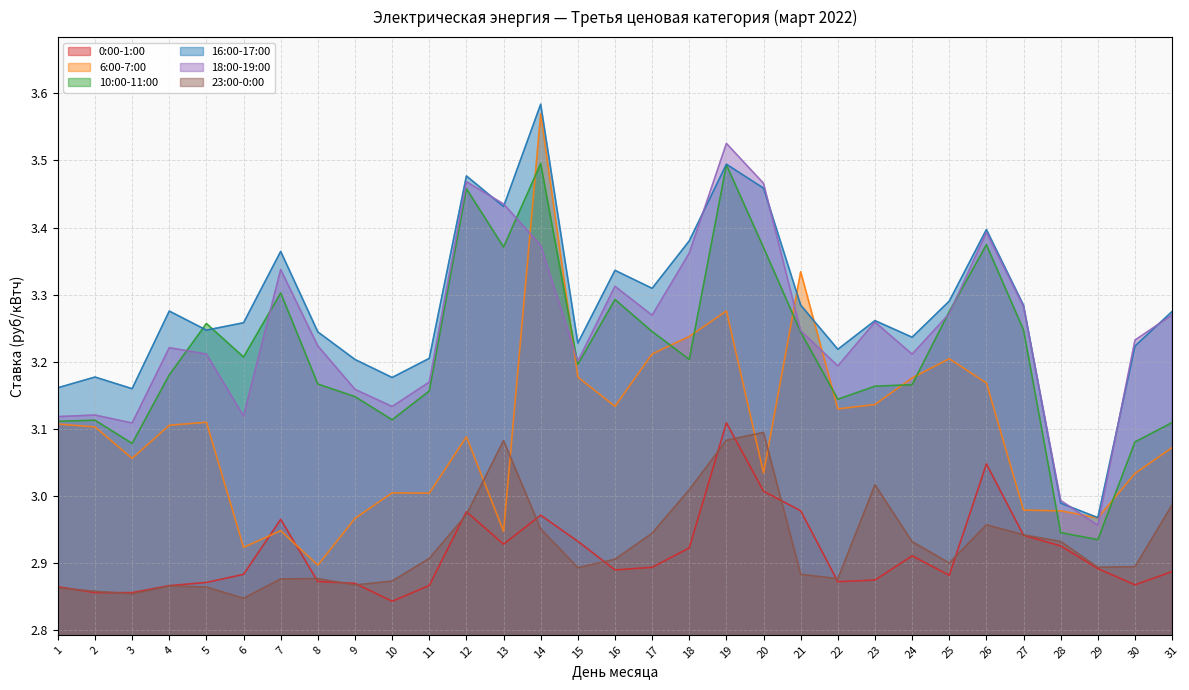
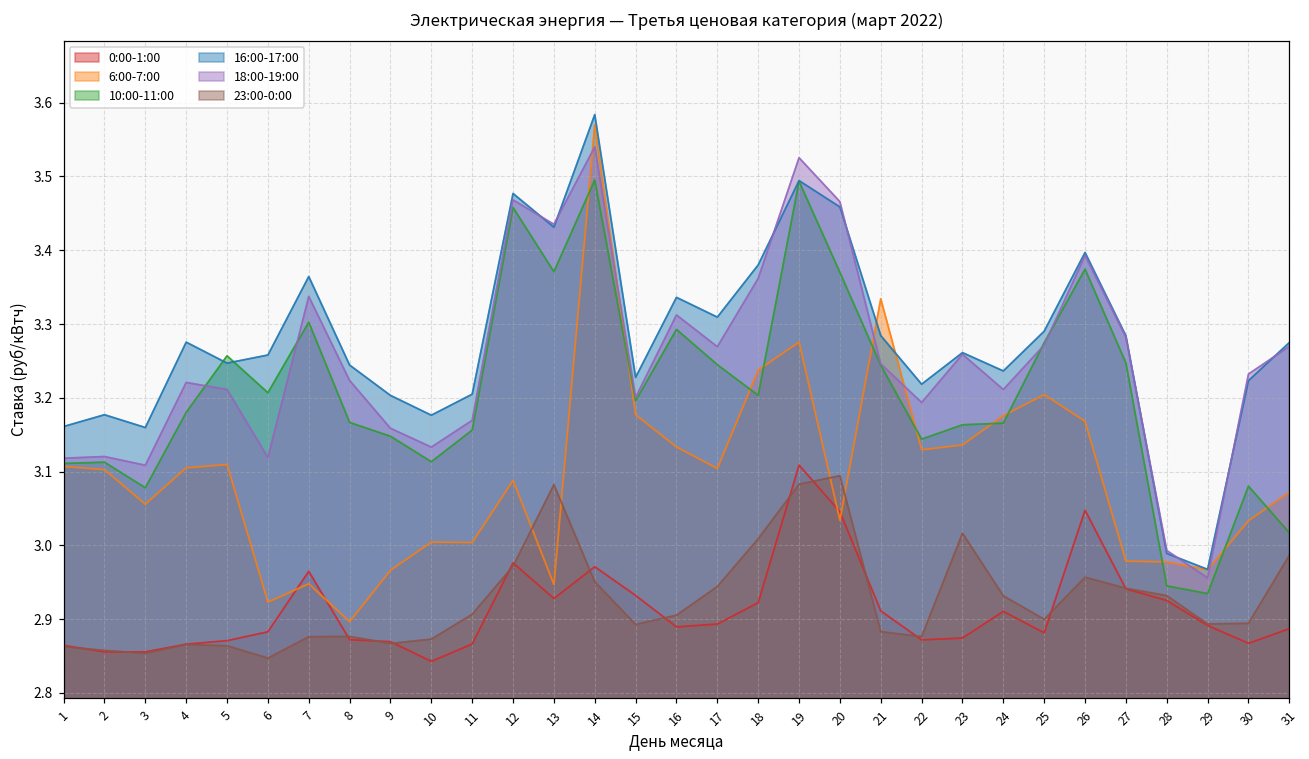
18:00-19:00, 14: 3.37 -> 3.54
6:00-7:00, 17: 3.21 -> 3.10
0:00-1:00, 20: 3.01 -> 3.05
0:00-1:00, 21: 2.98 -> 2.91
10:00-11:00, 31: 3.11 -> 3.02
